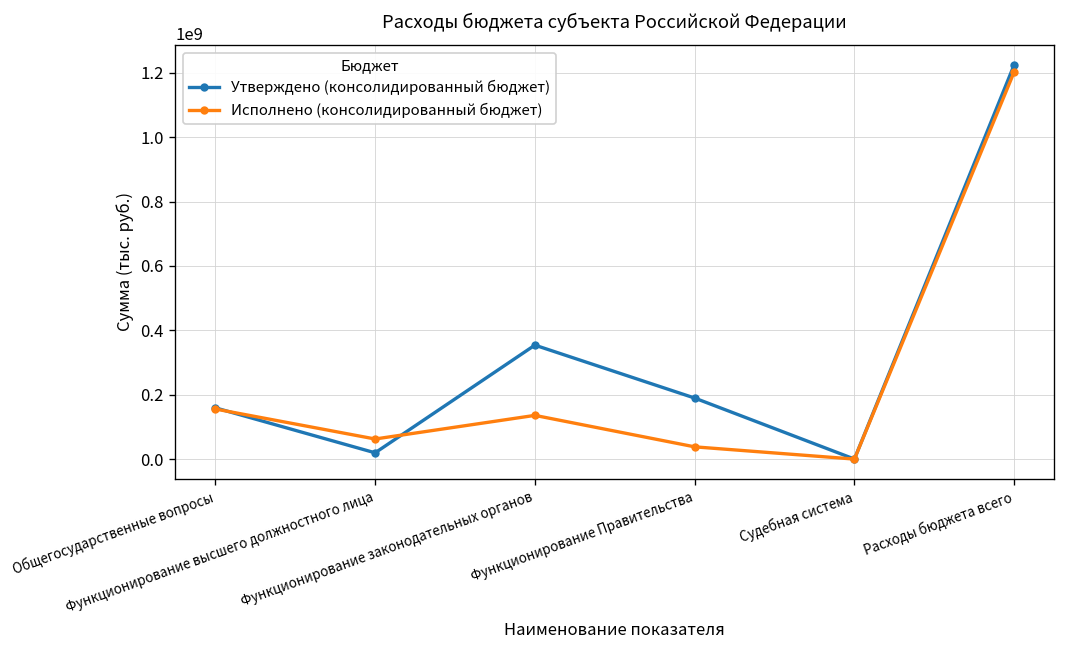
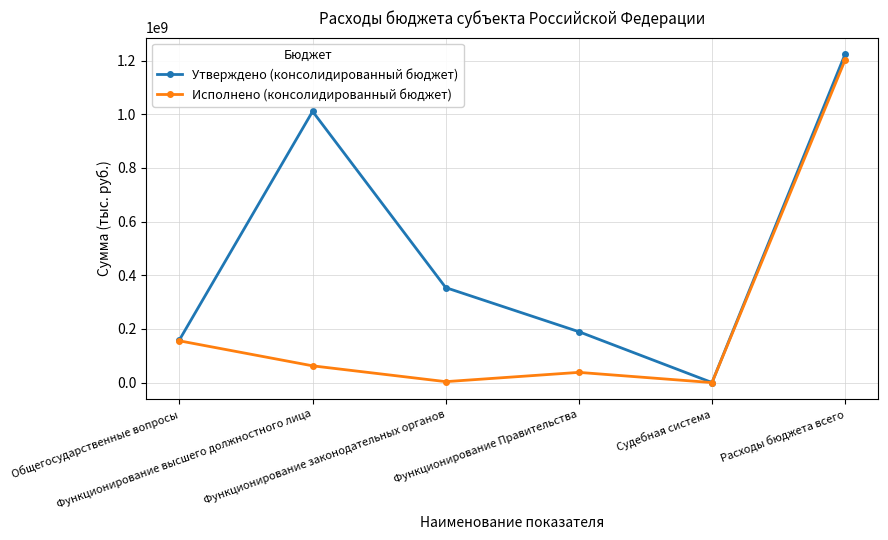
Утверждено (консолидированный бюджет), Функционирование высшего должностного лица: 20000000 -> 1010000000
Исполнено (консолидированный бюджет), Функционирование законодательных органов: 140000000 -> 0
